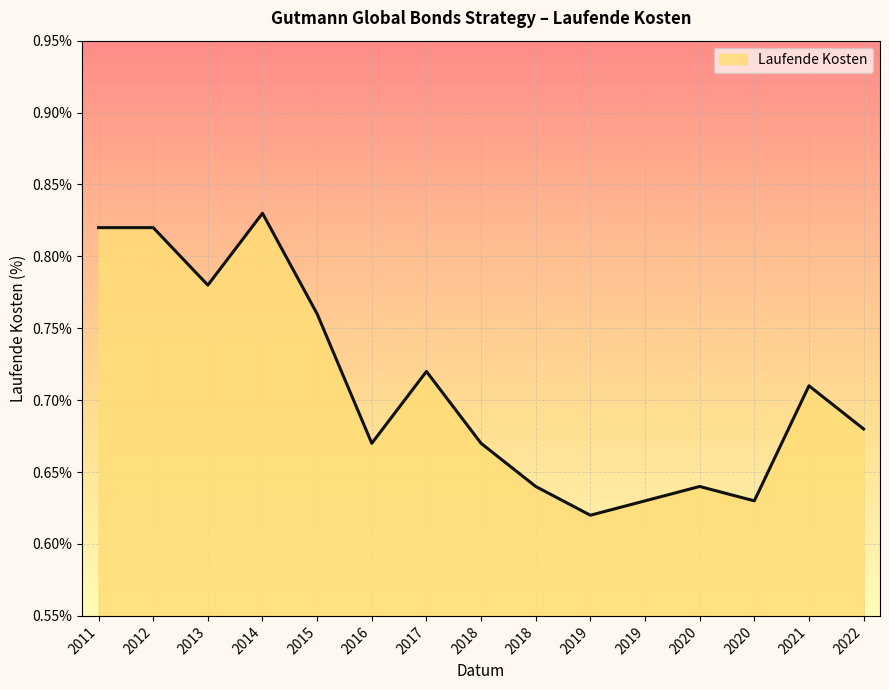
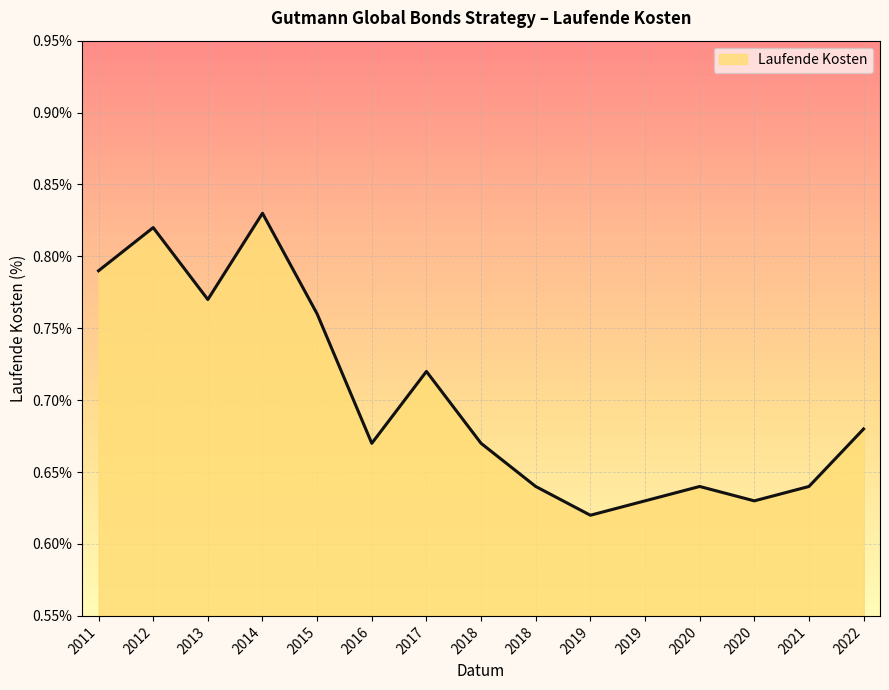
2011: 0.82% -> 0.79%
2013: 0.78% -> 0.77%
2021: 0.71% -> 0.64%
